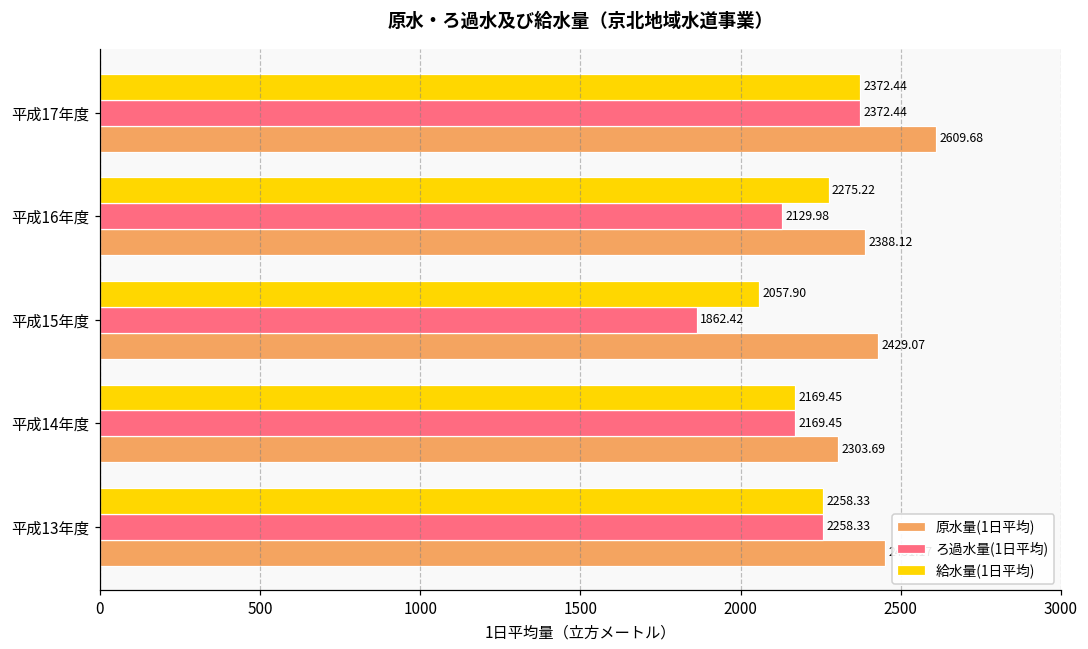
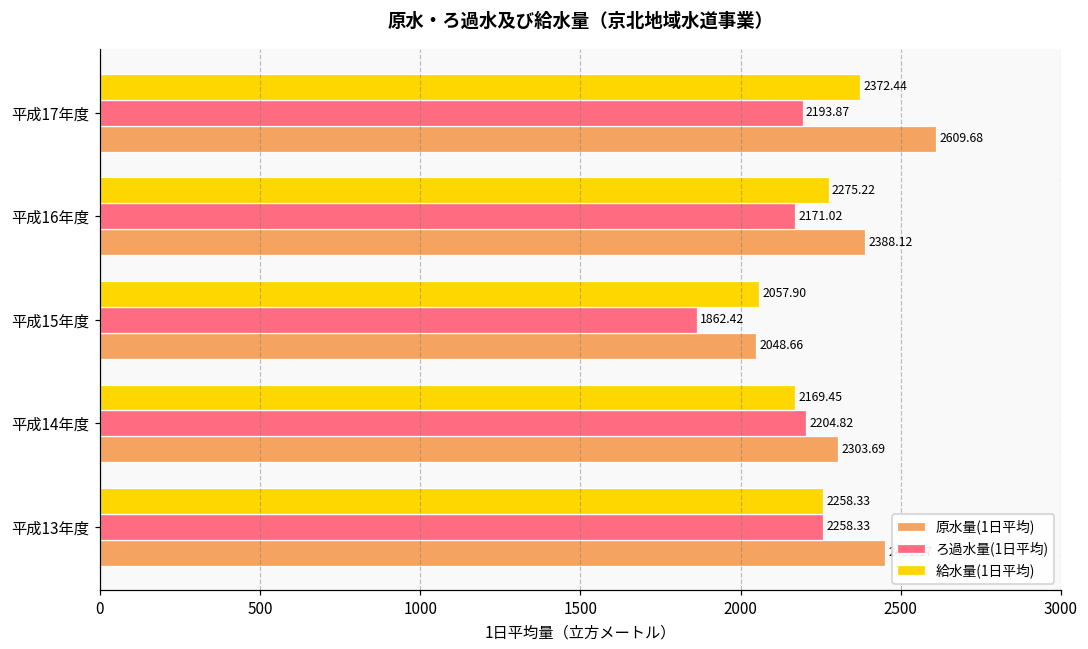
ろ過水量(1日平均), 平成17年度: 2372.44 -> 2193.87
ろ過水量(1日平均), 平成16年度: 2129.98 -> 2171.02
原水量(1日平均), 平成15年度: 2429.07 -> 2048.66
ろ過水量(1日平均), 平成14年度: 2169.45 -> 2204.82
